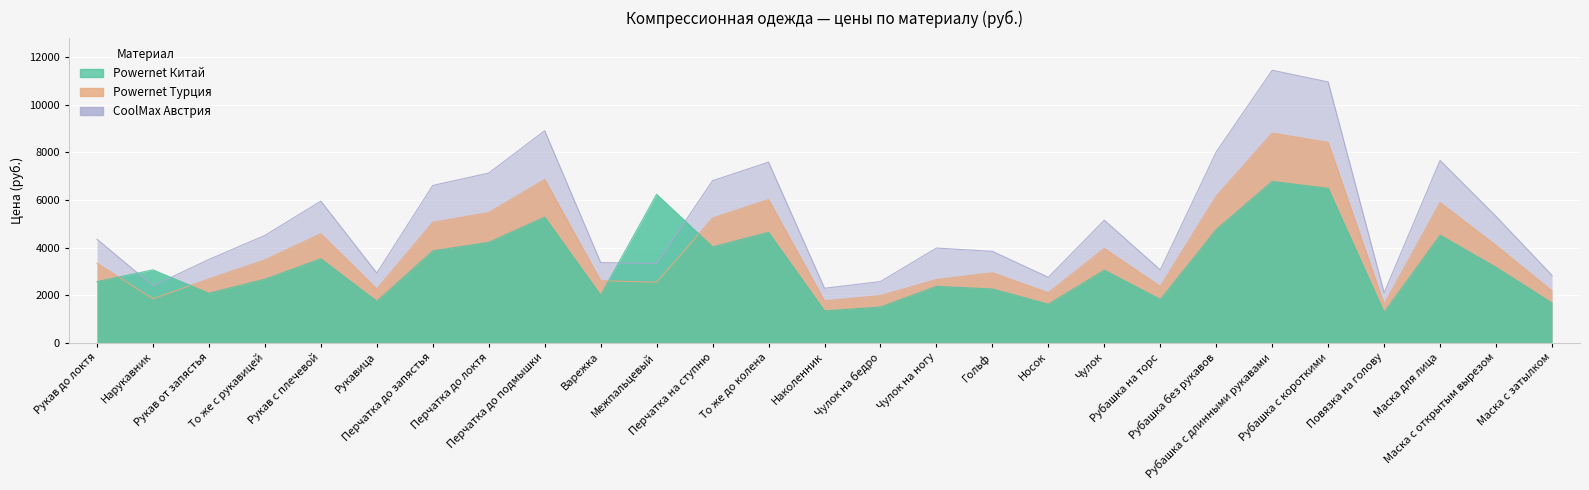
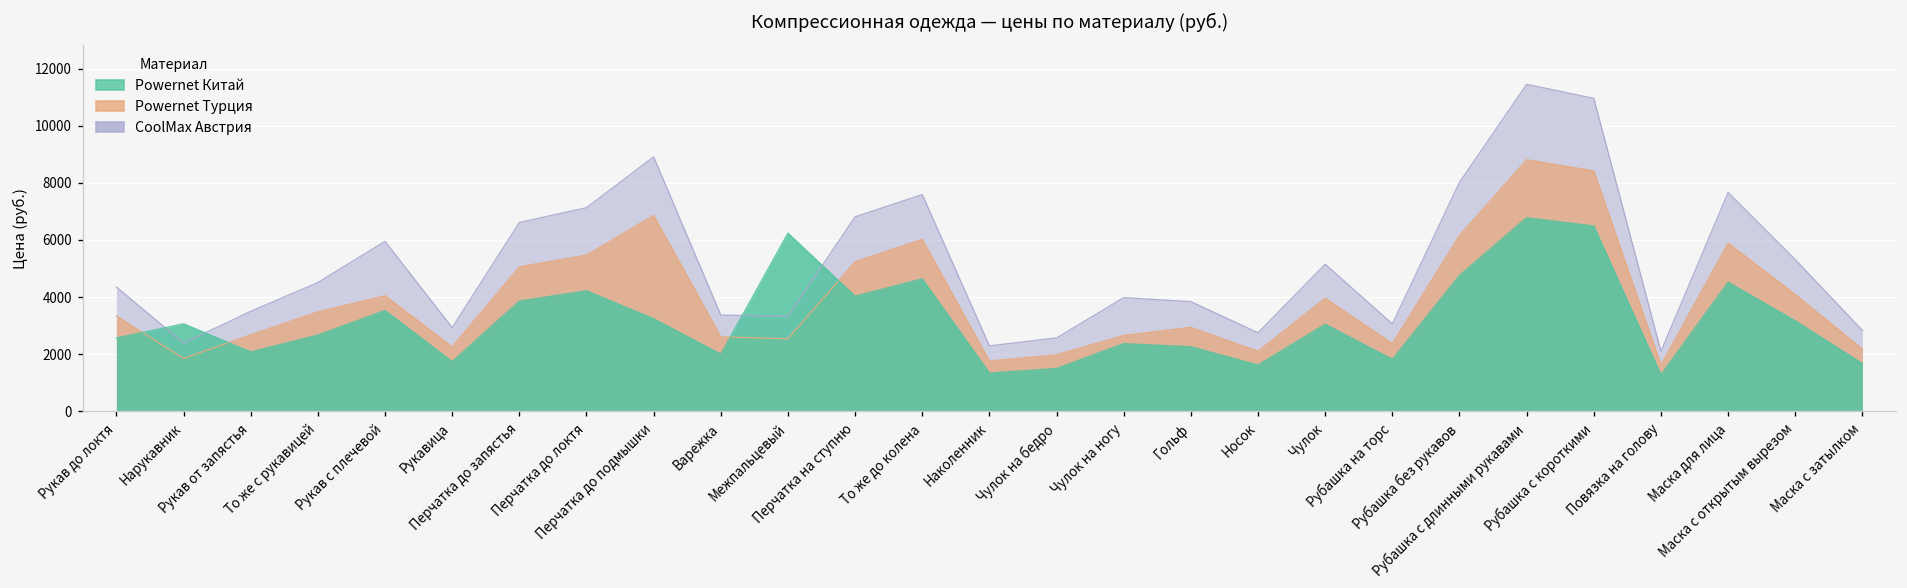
Powernet Турция, Рукав с плечевой: 4600 -> 4000
Powernet Китай, Перчатка до подмышки: 5300 -> 3200
